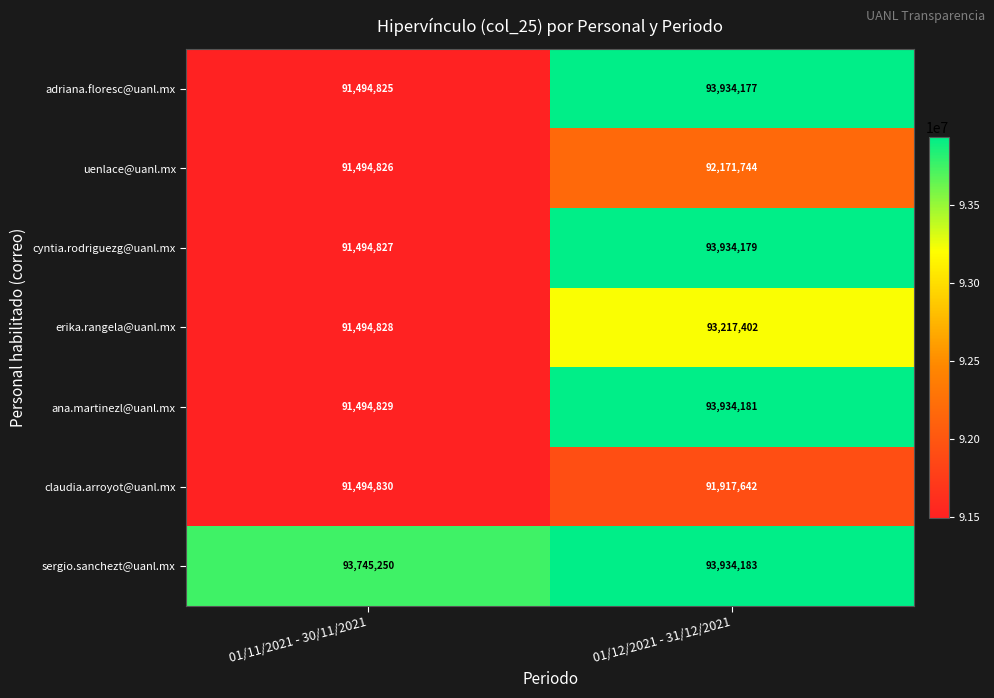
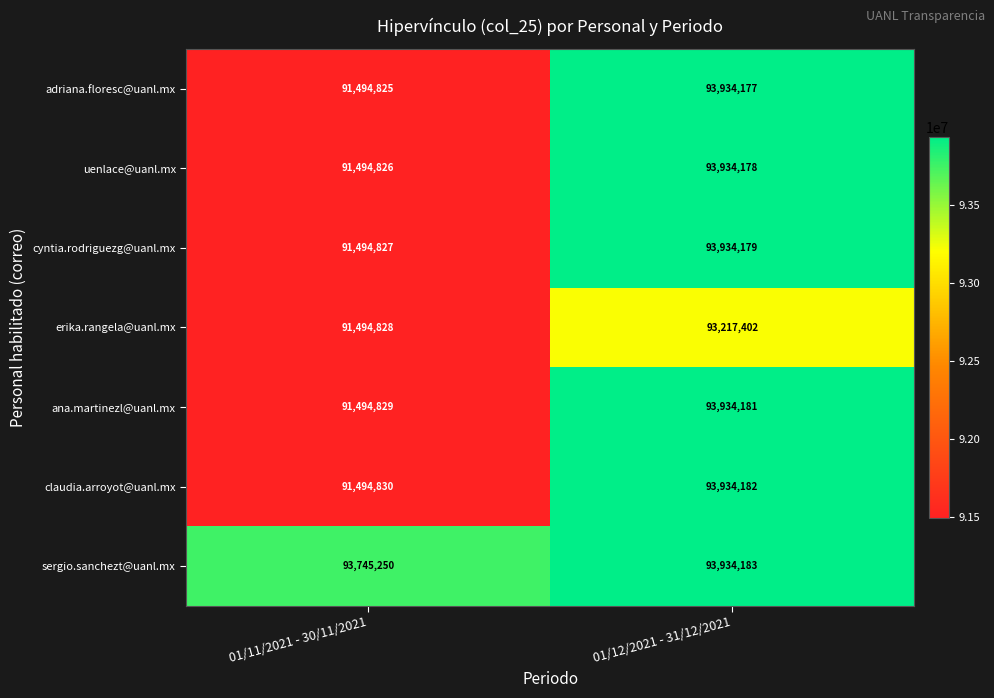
uenlace@uanl.mx, 01/12/2021 - 31/12/2021: 92,171,744 -> 93,934,178
claudia.arroyot@uanl.mx, 01/12/2021 - 31/12/2021: 91,917,642 -> 93,934,182
